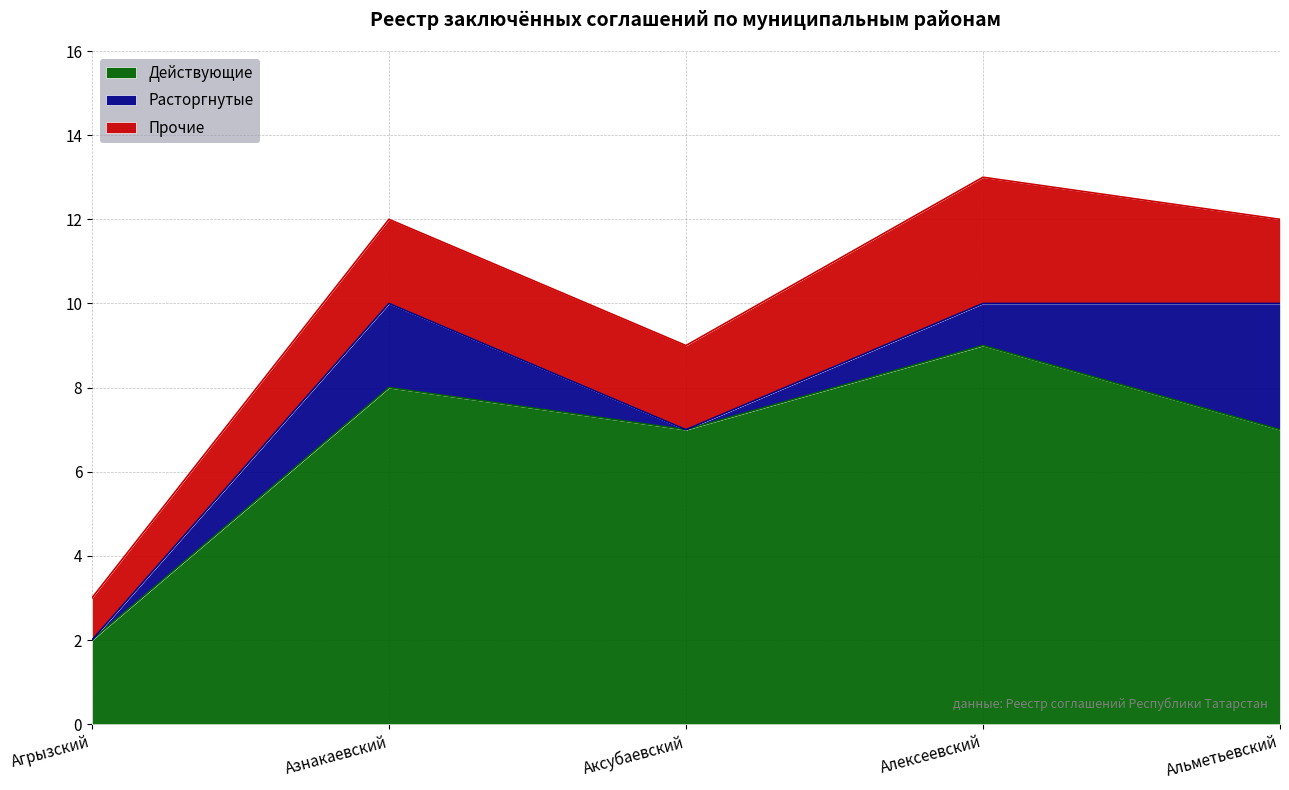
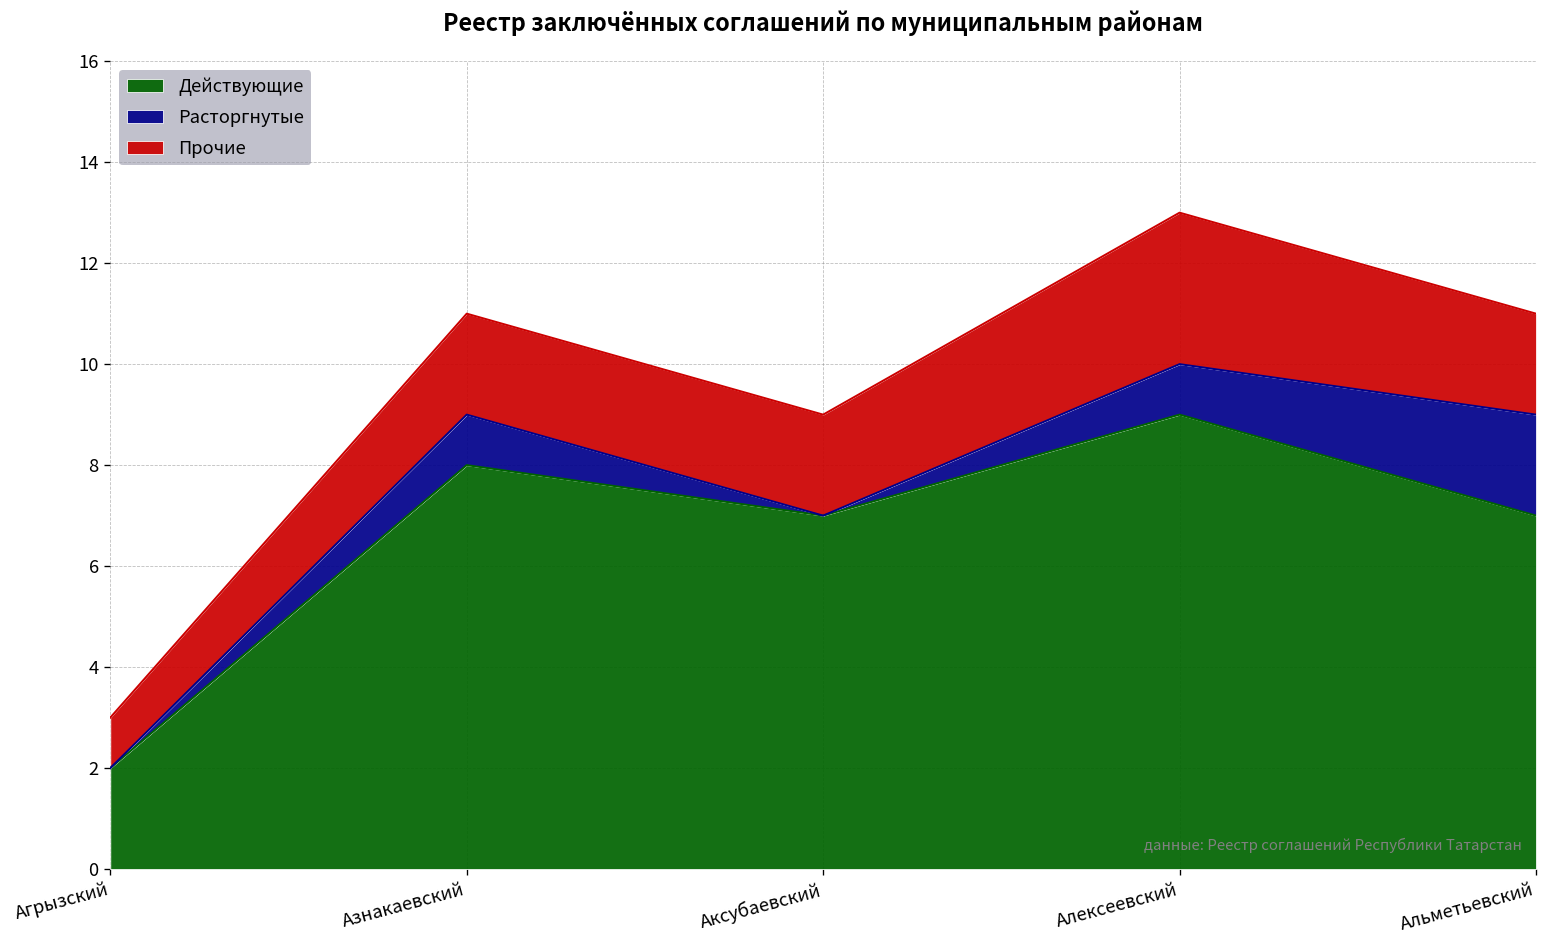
Расторгнутые, Азнакаевский: 2 -> 1
Расторгнутые, Альметьевский: 3 -> 2
